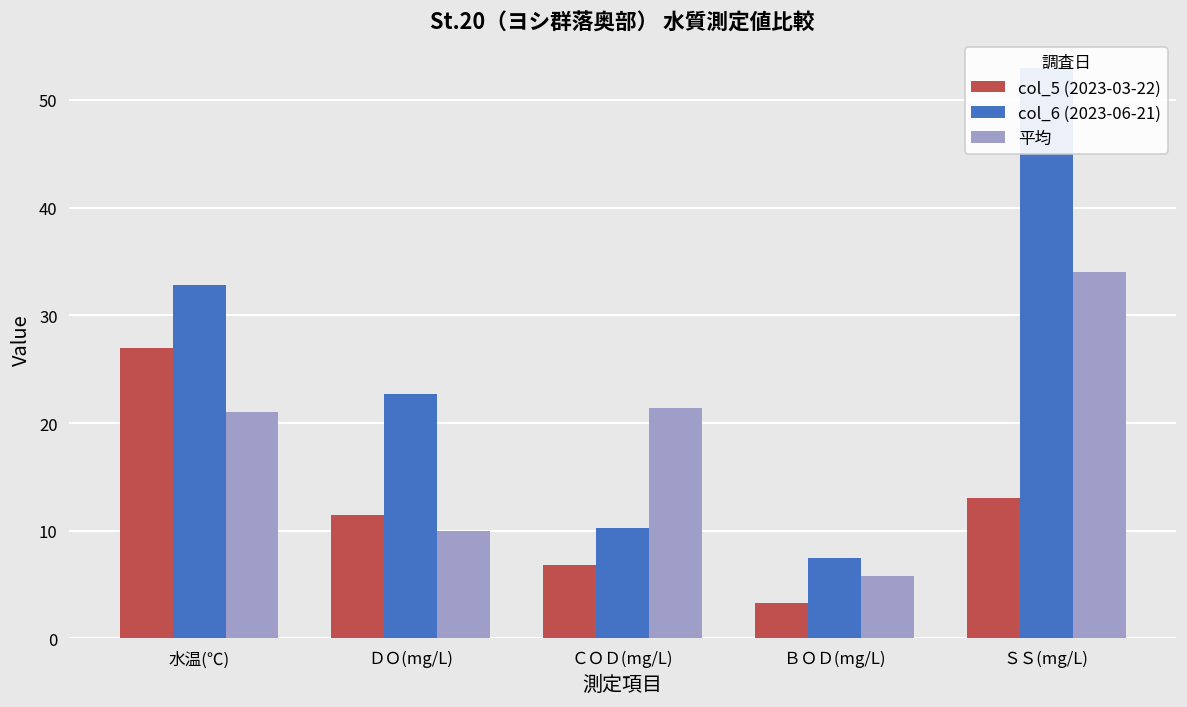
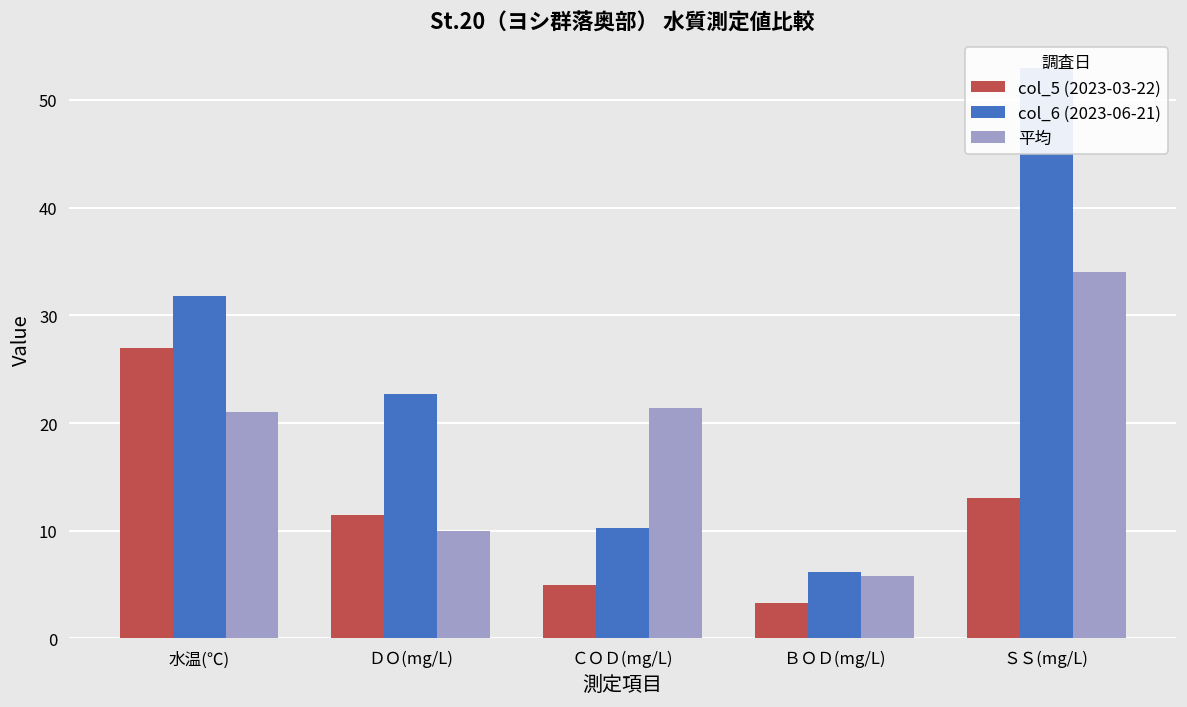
col_6 (2023-06-21), 水温(℃): 33 -> 32
col_5 (2023-03-22), ＣＯＤ(mg/L): 7 -> 5
col_6 (2023-06-21), ＢＯＤ(mg/L): 8 -> 6
